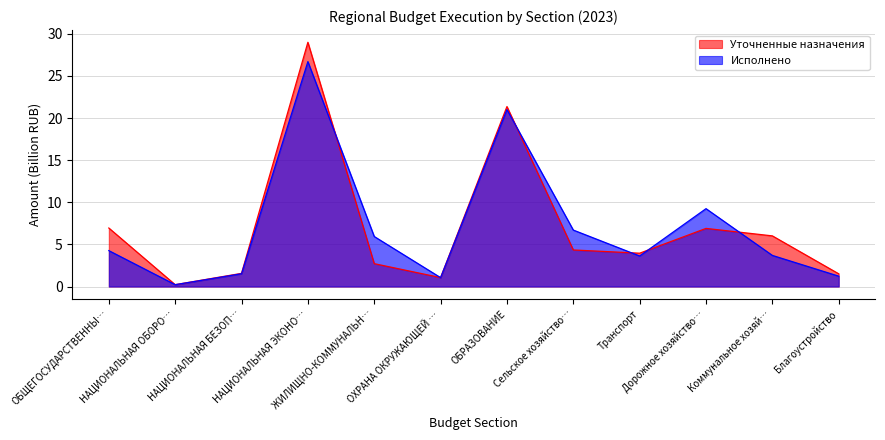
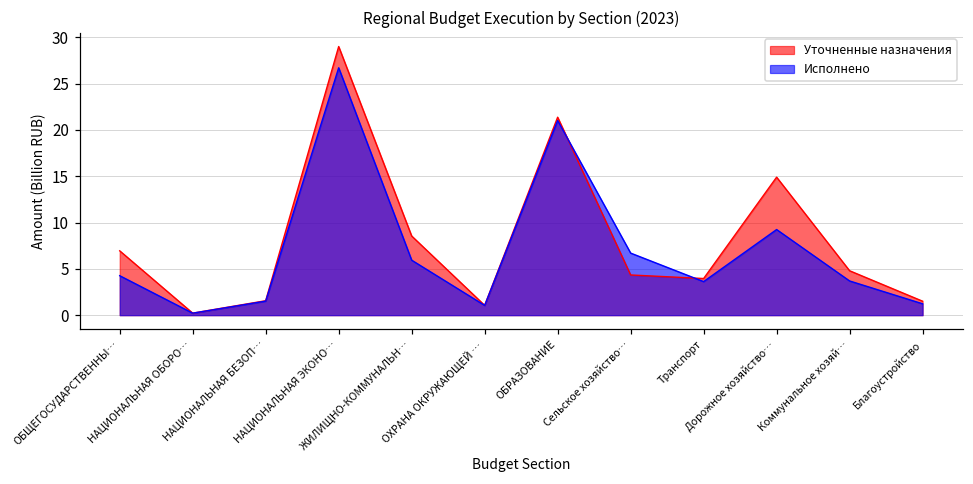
Уточненные назначения, ЖИЛИЩНО-КОММУНАЛЬН…: 3 -> 9
Уточненные назначения, Дорожное хозяйство…: 7 -> 15
Уточненные назначения, Коммунальное хозяй…: 6 -> 5
